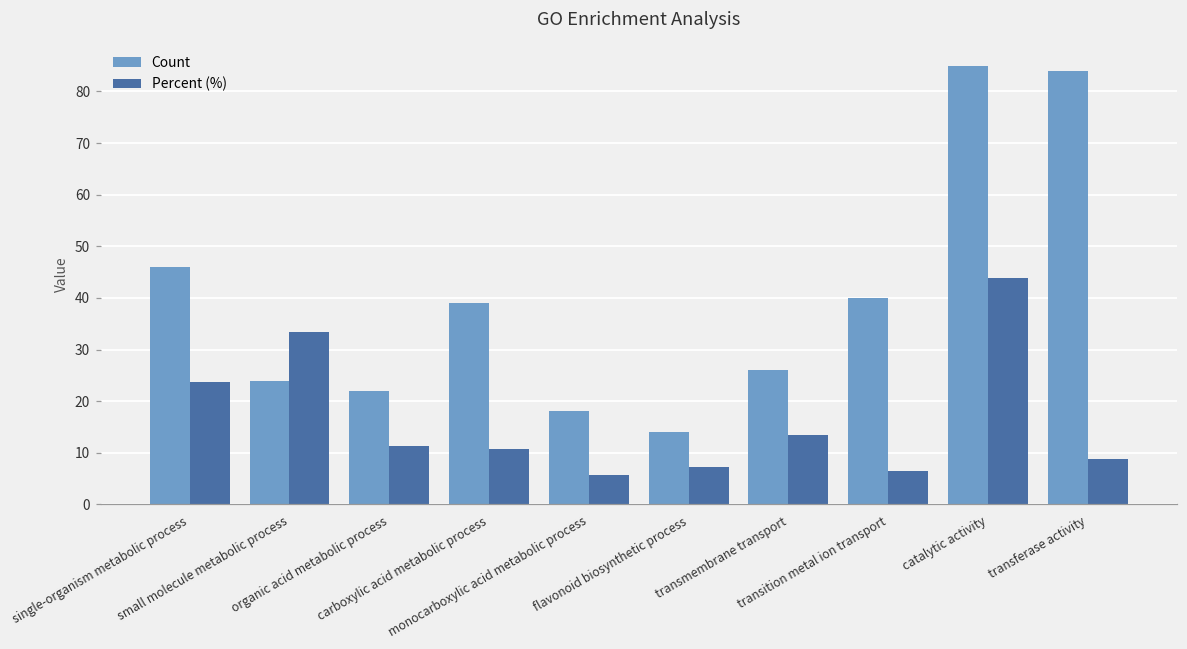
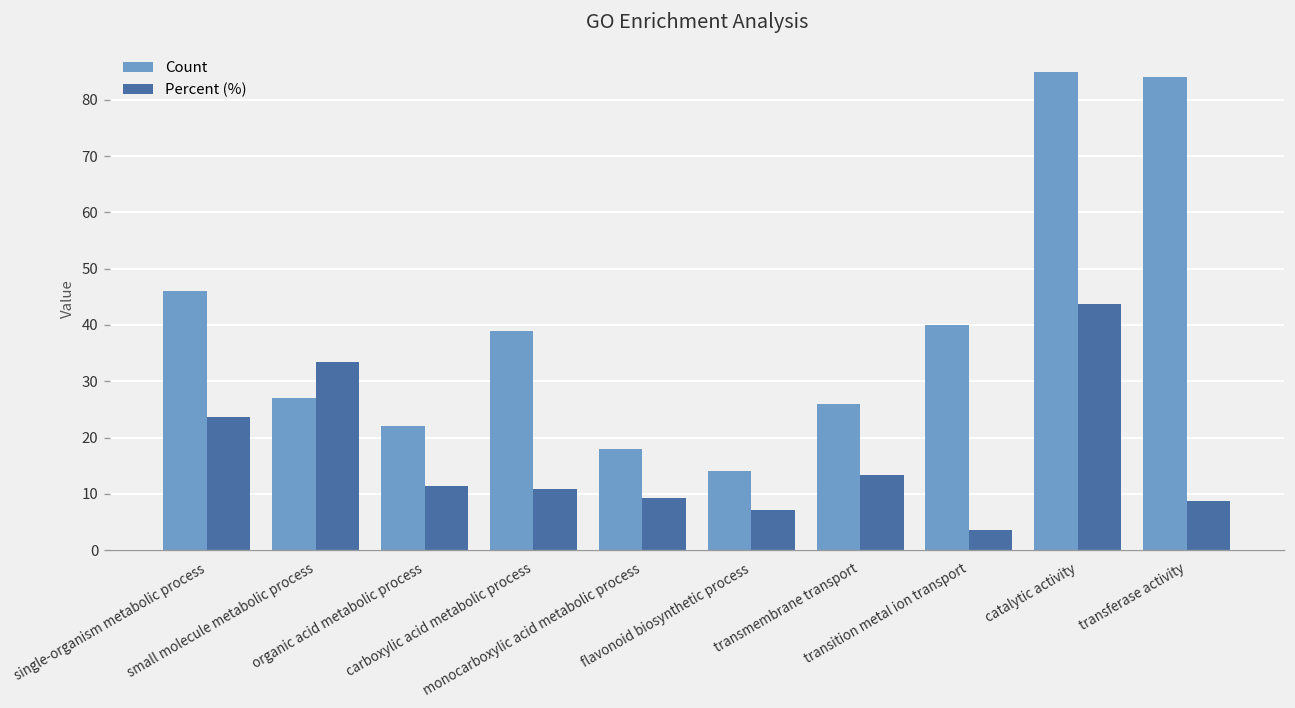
Count, small molecule metabolic process: 24 -> 27
Percent (%), monocarboxylic acid metabolic process: 6 -> 9
Percent (%), transition metal ion transport: 6 -> 4
